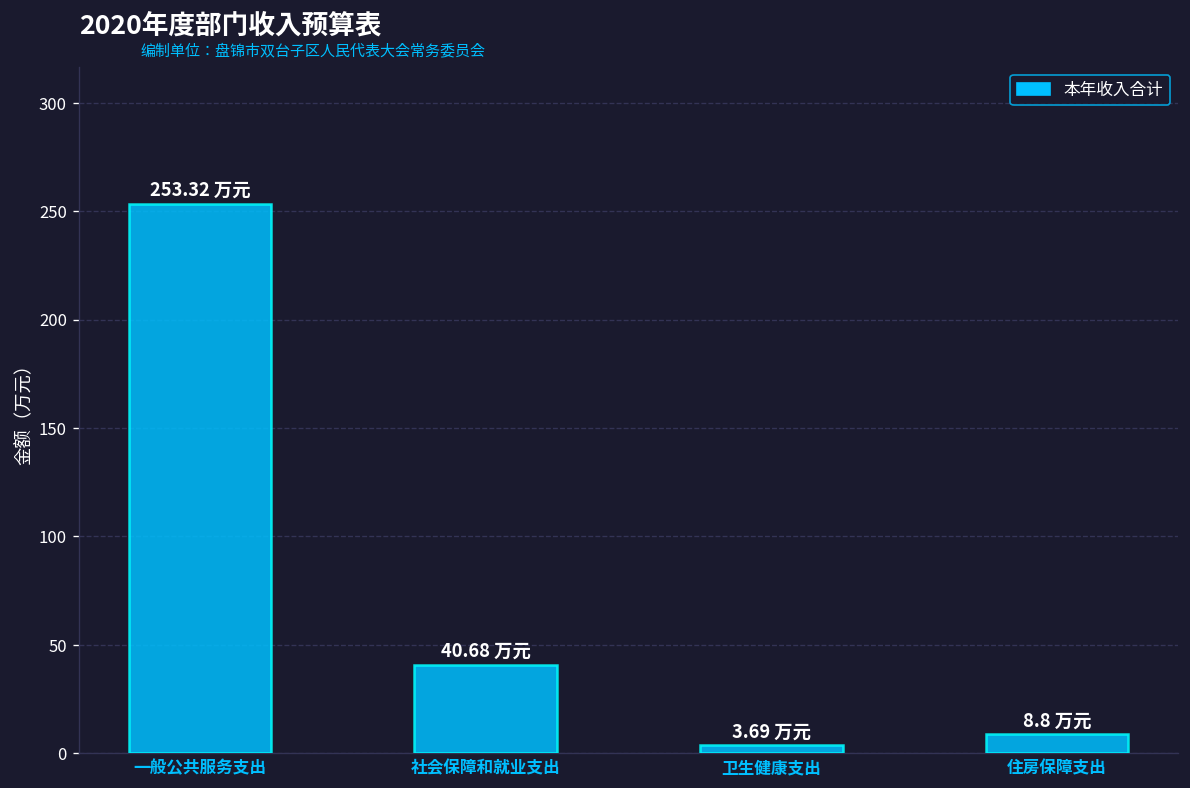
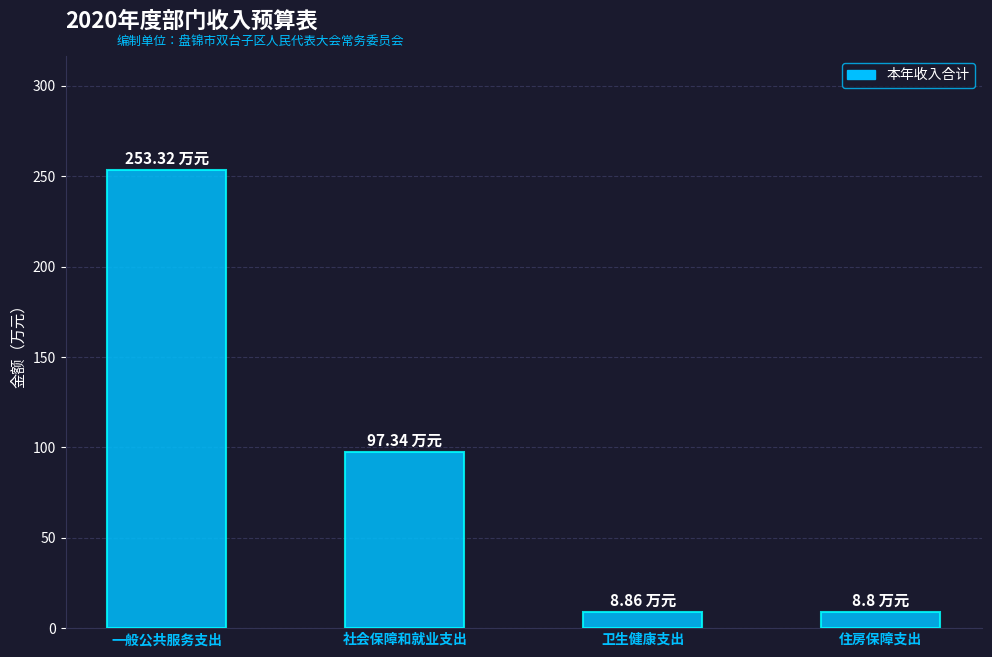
社会保障和就业支出: 40.68 -> 97.34
卫生健康支出: 3.69 -> 8.86
